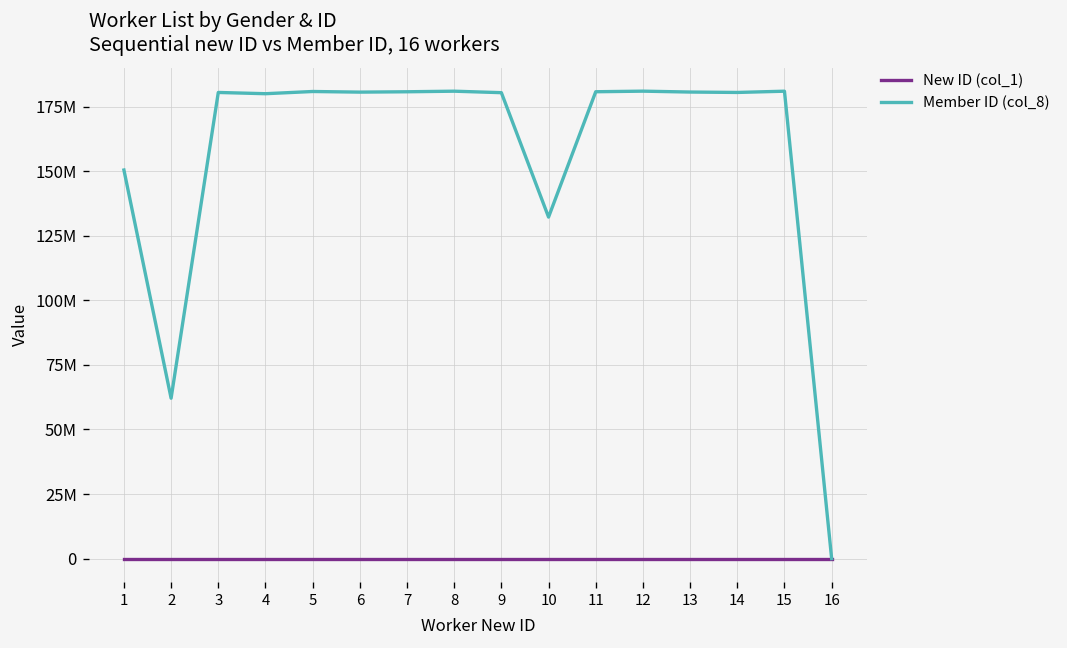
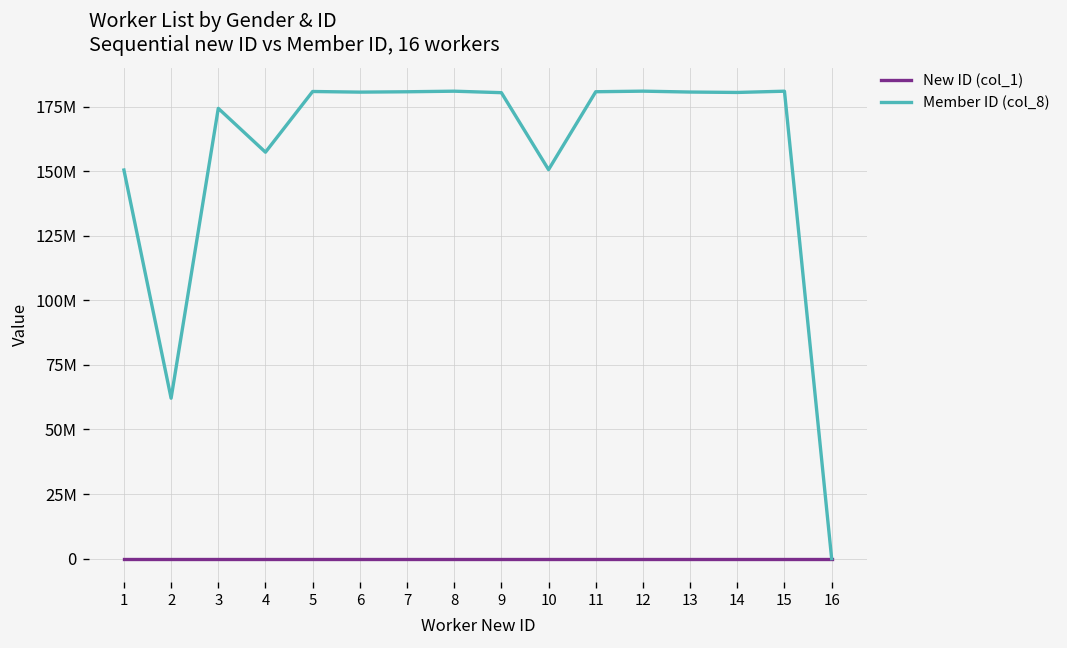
Member ID (col_8), 3: 180000000 -> 174000000
Member ID (col_8), 4: 180000000 -> 157000000
Member ID (col_8), 10: 132000000 -> 151000000
